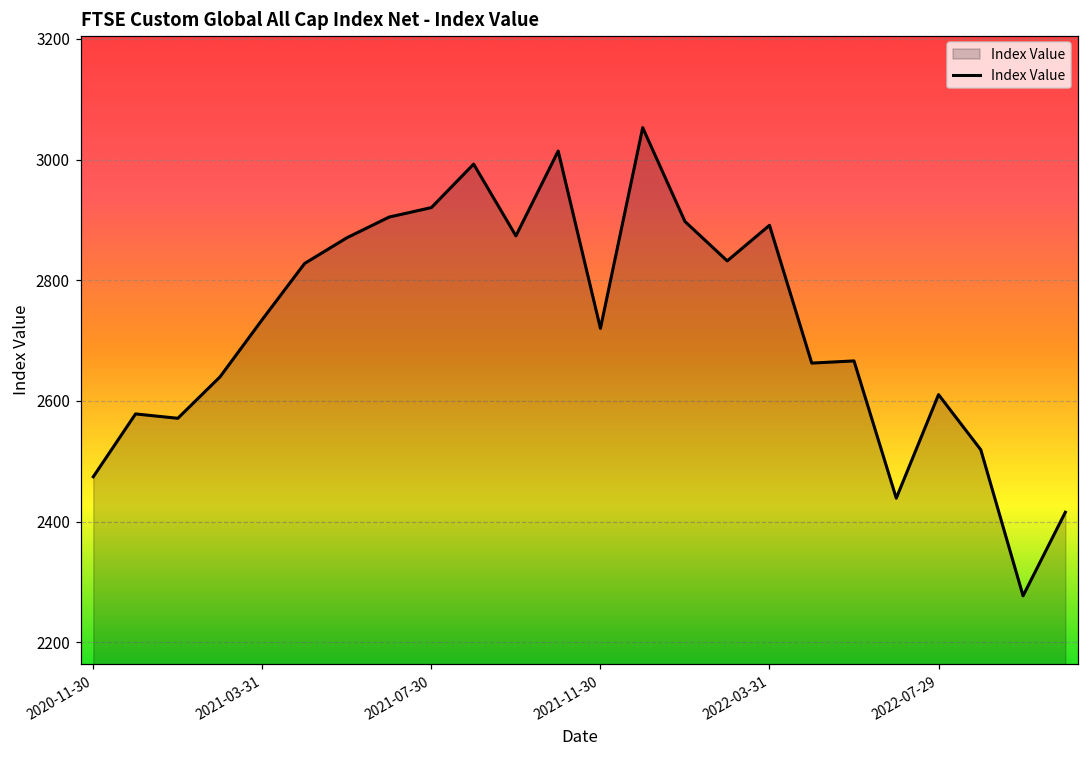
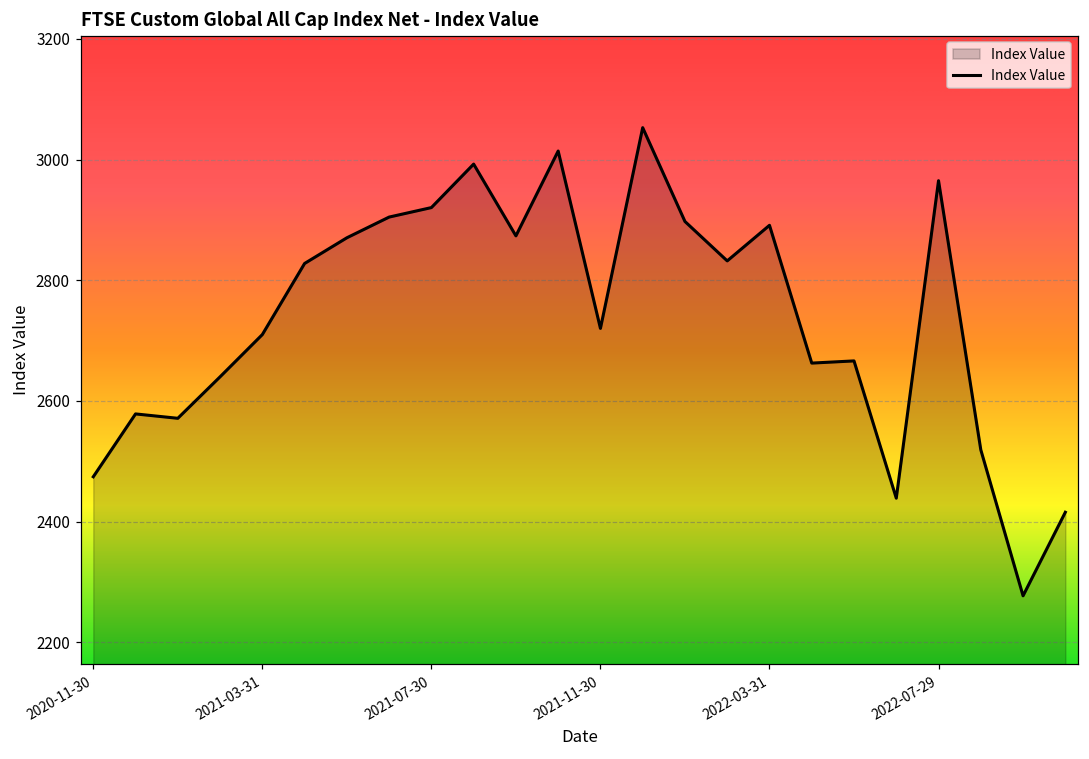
2021-03-31: 2730 -> 2710
2022-07-29: 2610 -> 2960
